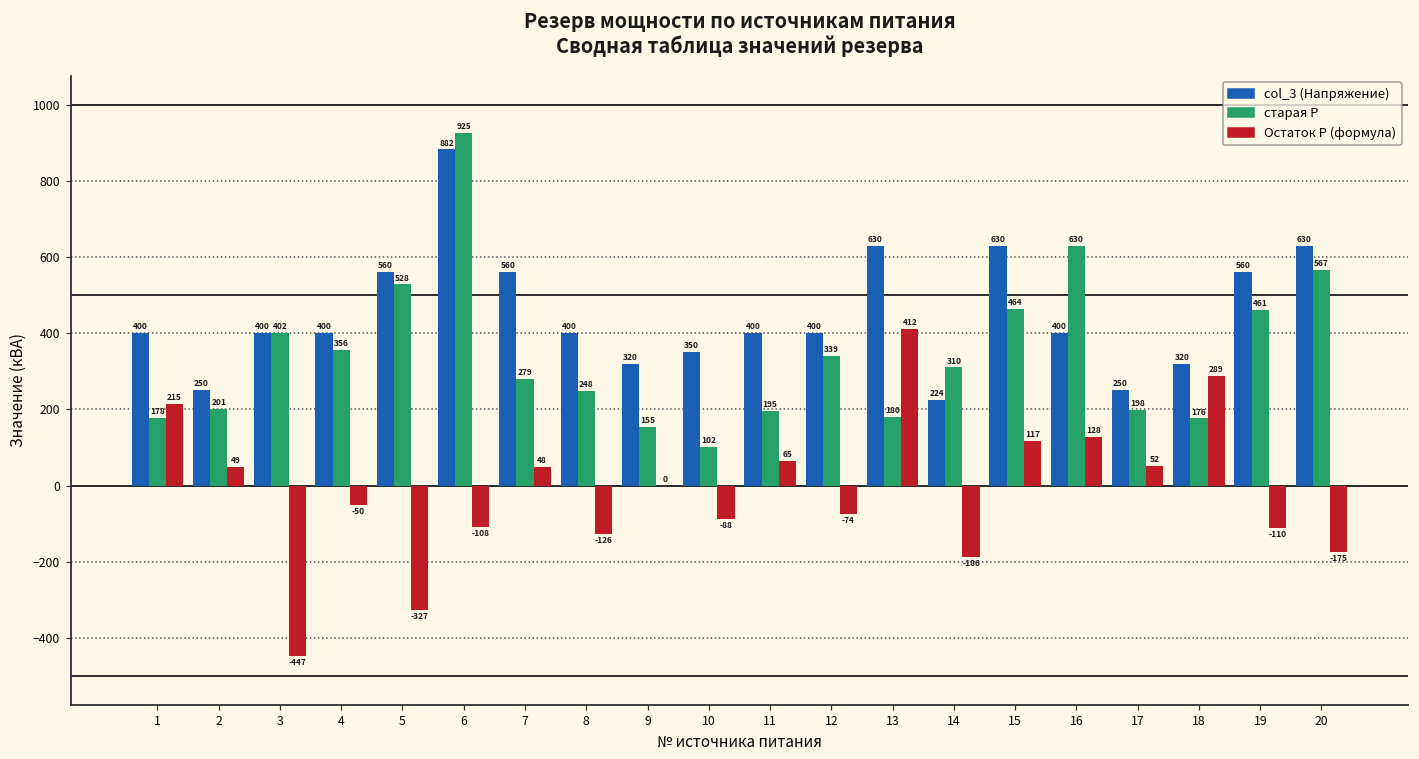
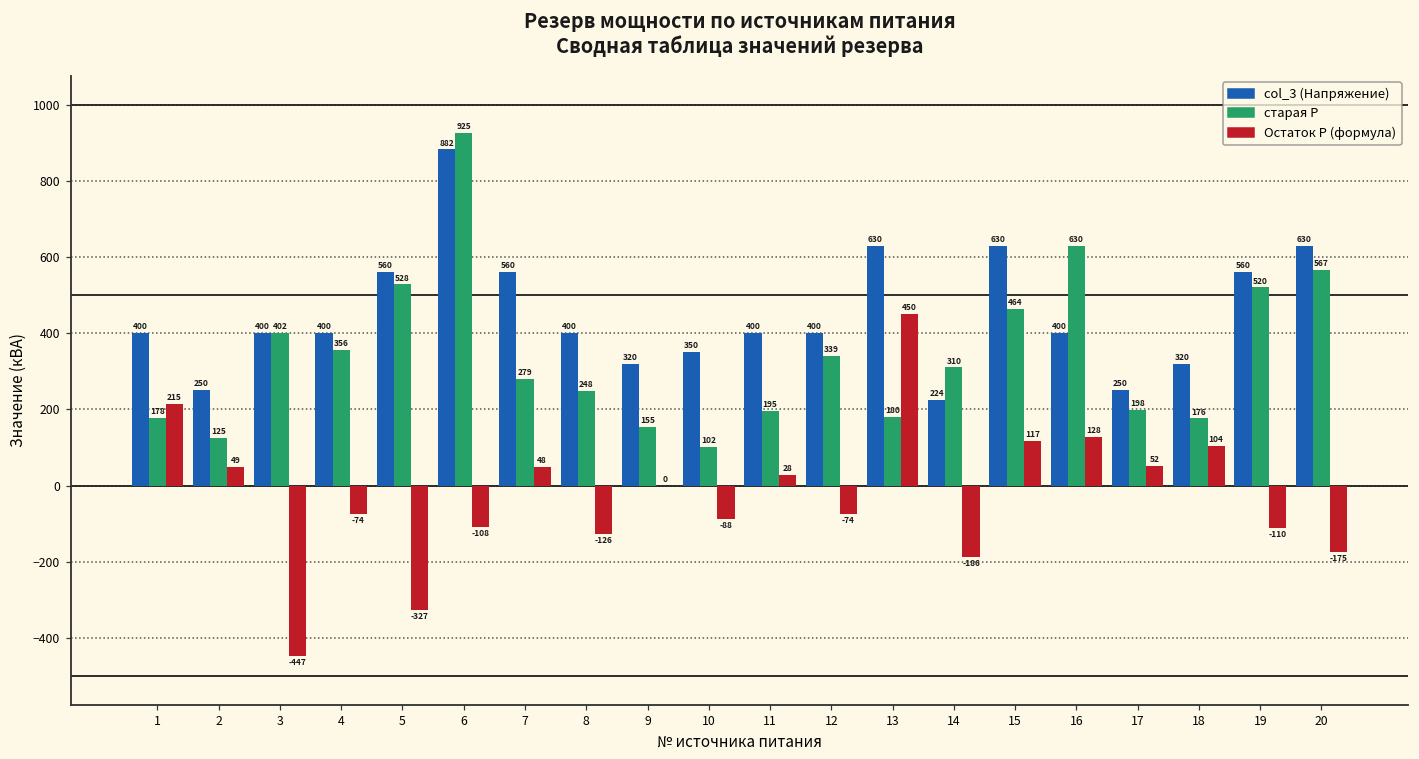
старая Р, 2: 201 -> 125
Остаток Р (формула), 4: -50 -> -74
Остаток Р (формула), 11: 65 -> 28
Остаток Р (формула), 13: 412 -> 450
Остаток Р (формула), 18: 289 -> 104
старая Р, 19: 461 -> 520
